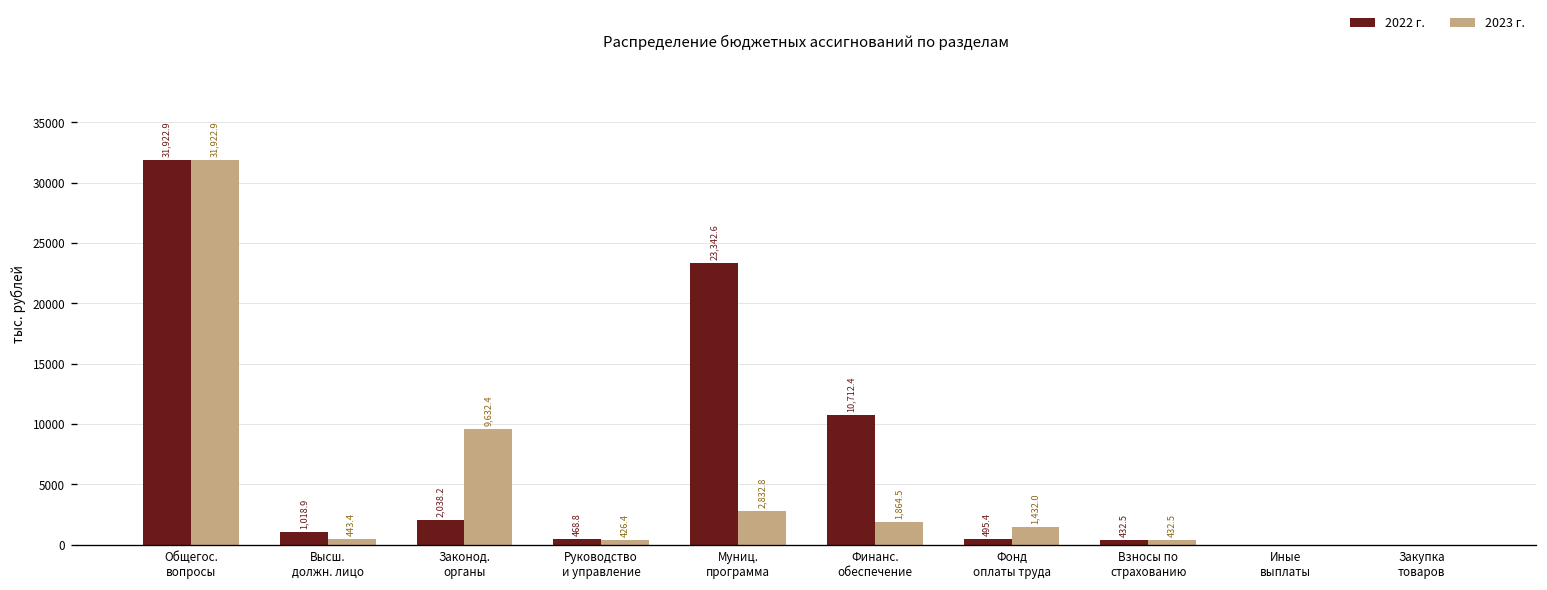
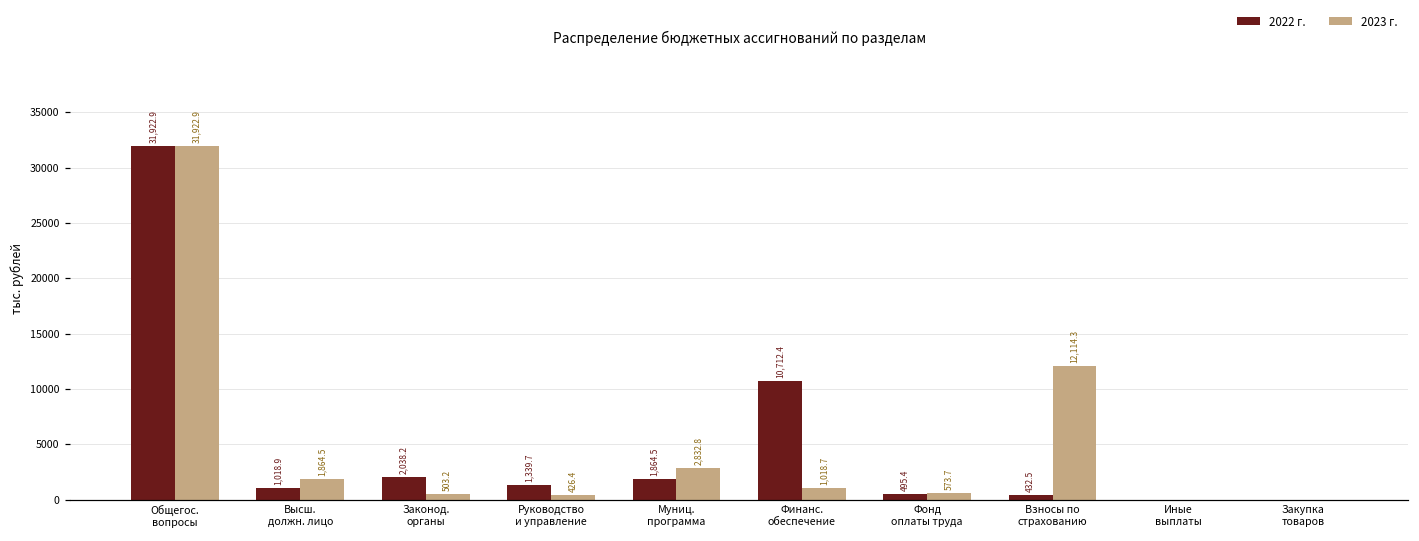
2023 г., Высш. должн. лицо: 443.4 -> 1,864.5
2023 г., Законод. органы: 9,632.4 -> 503.2
2022 г., Руководство и управление: 468.8 -> 1,339.7
2022 г., Муниц. программа: 23,342.6 -> 1,864.5
2023 г., Финанс. обеспечение: 1,864.5 -> 1,018.7
2023 г., Фонд оплаты труда: 1,432.0 -> 573.7
2023 г., Взносы по страхованию: 432.5 -> 12,114.3
